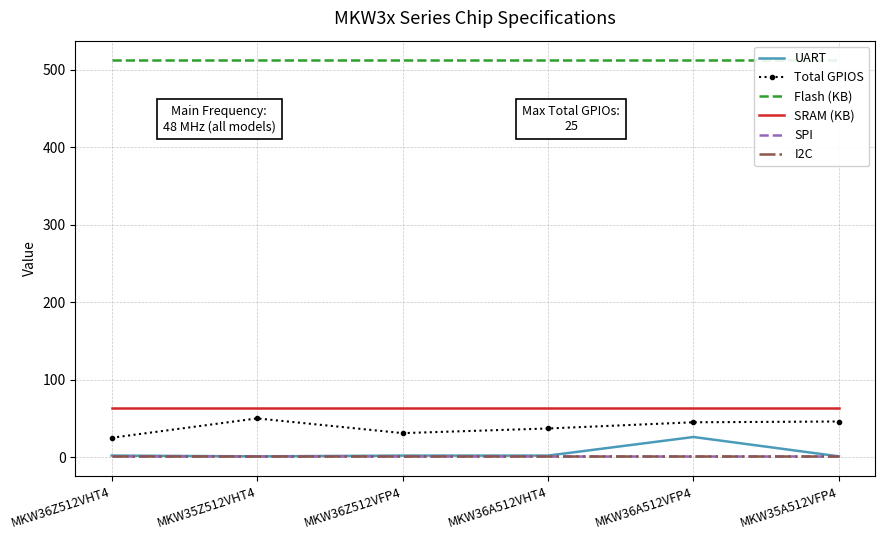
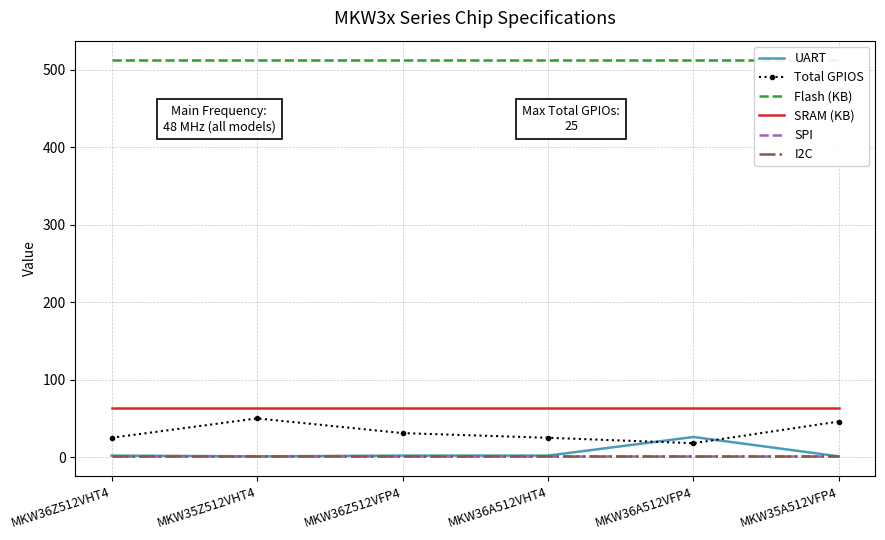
Total GPIOS, MKW36A512VHT4: 40 -> 30
Total GPIOS, MKW36A512VFP4: 50 -> 20
